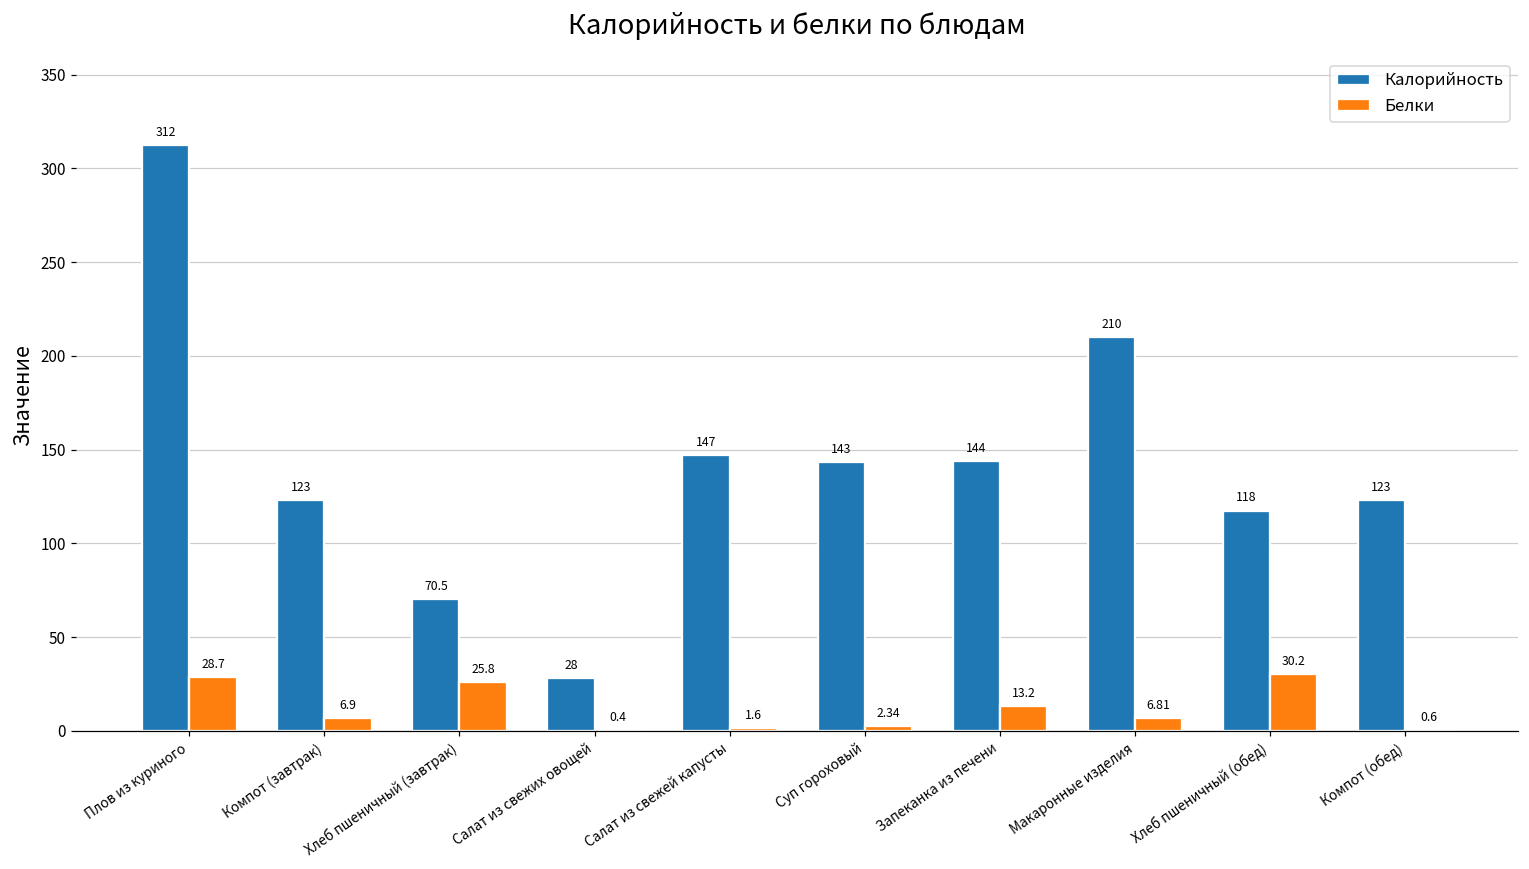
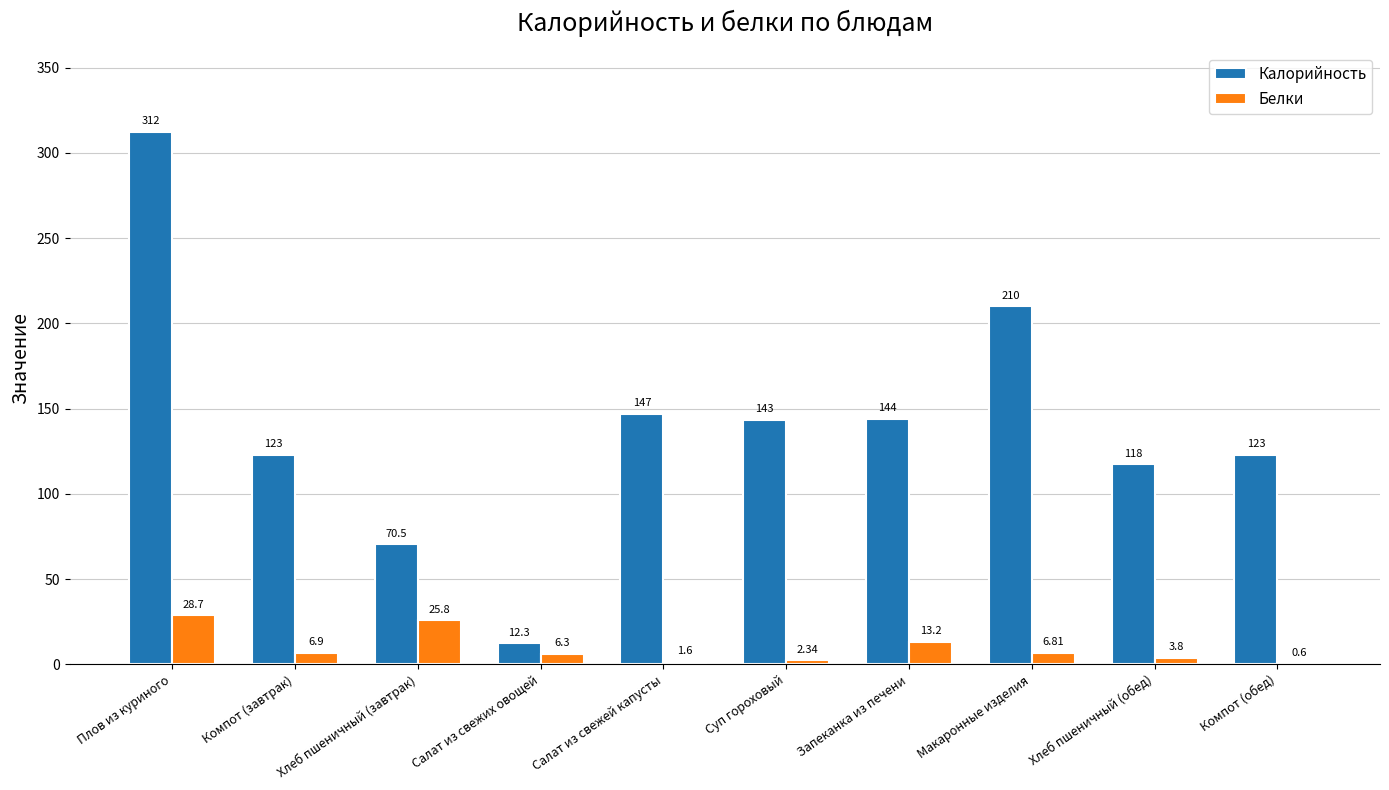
Калорийность, Салат из свежих овощей: 28 -> 12.3
Белки, Салат из свежих овощей: 0.4 -> 6.3
Белки, Хлеб пшеничный (обед): 30.2 -> 3.8
